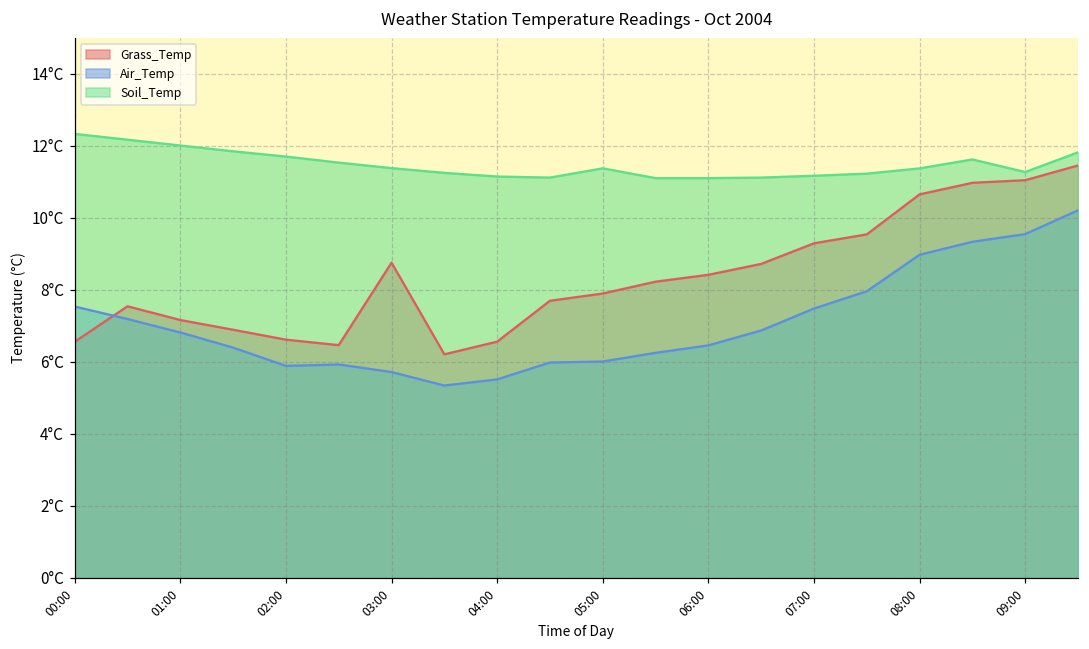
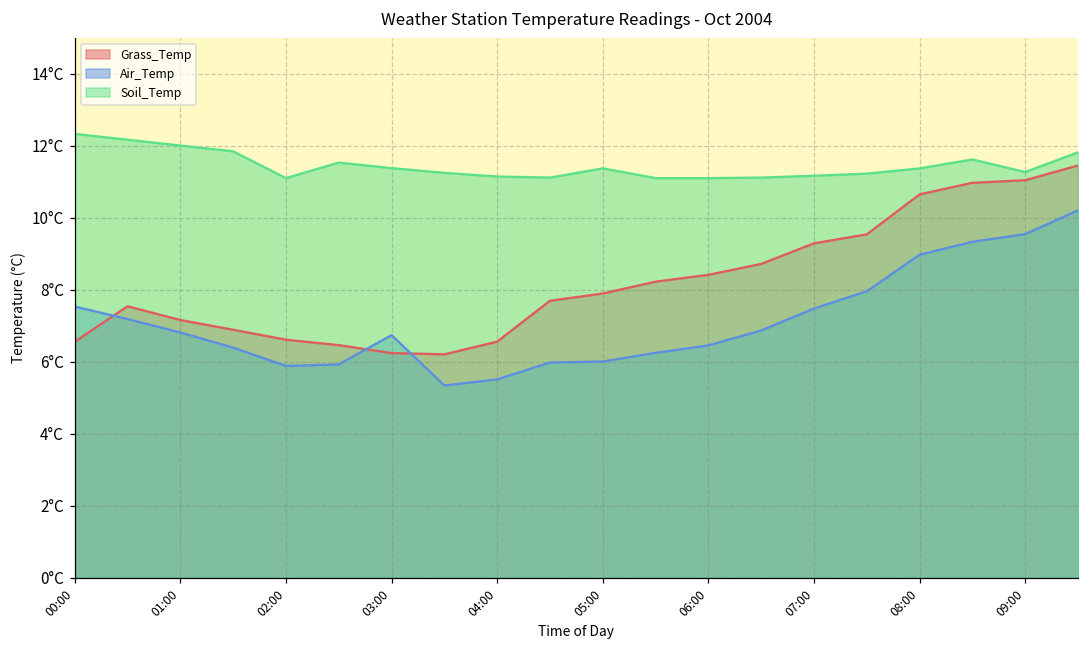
Soil_Temp, 02:00: 11.7°C -> 11.1°C
Grass_Temp, 03:00: 8.7°C -> 6.2°C
Air_Temp, 03:00: 5.7°C -> 6.7°C
